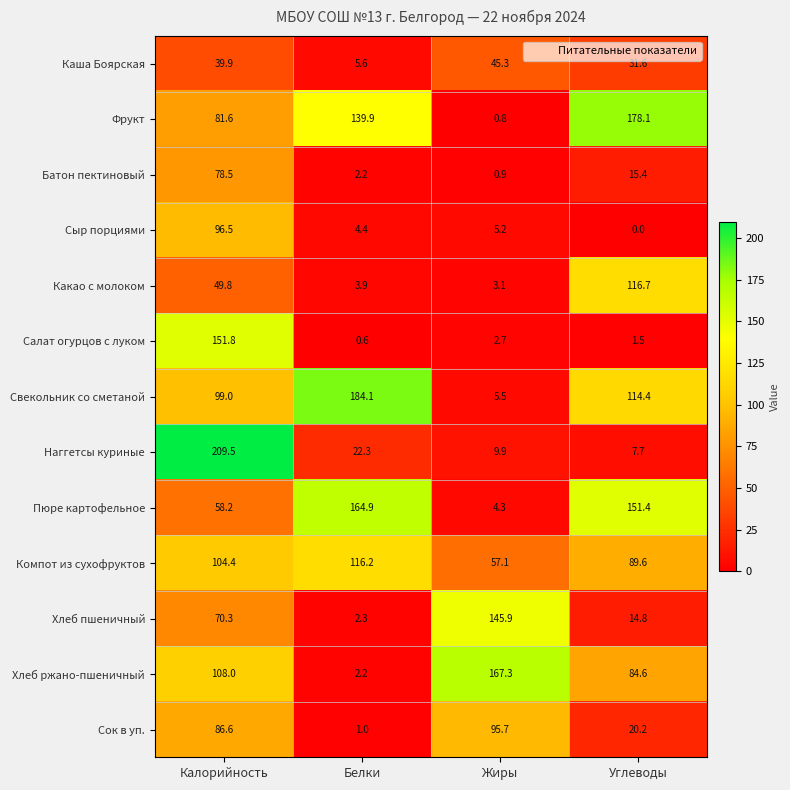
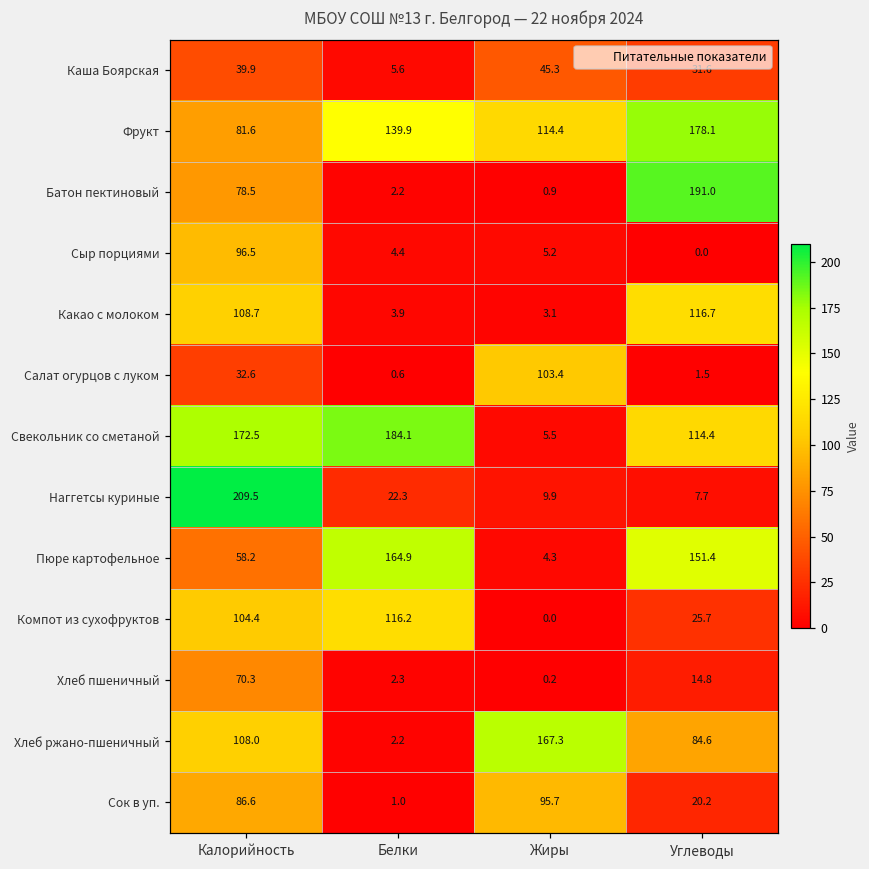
Фрукт, Жиры: 0.8 -> 114.4
Батон пектиновый, Углеводы: 15.4 -> 191.0
Какао с молоком, Калорийность: 49.8 -> 108.7
Салат огурцов с луком, Калорийность: 151.8 -> 32.6
Салат огурцов с луком, Жиры: 2.7 -> 103.4
Свекольник со сметаной, Калорийность: 99.0 -> 172.5
Компот из сухофруктов, Жиры: 57.1 -> 0.0
Компот из сухофруктов, Углеводы: 89.6 -> 25.7
Хлеб пшеничный, Жиры: 145.9 -> 0.2
